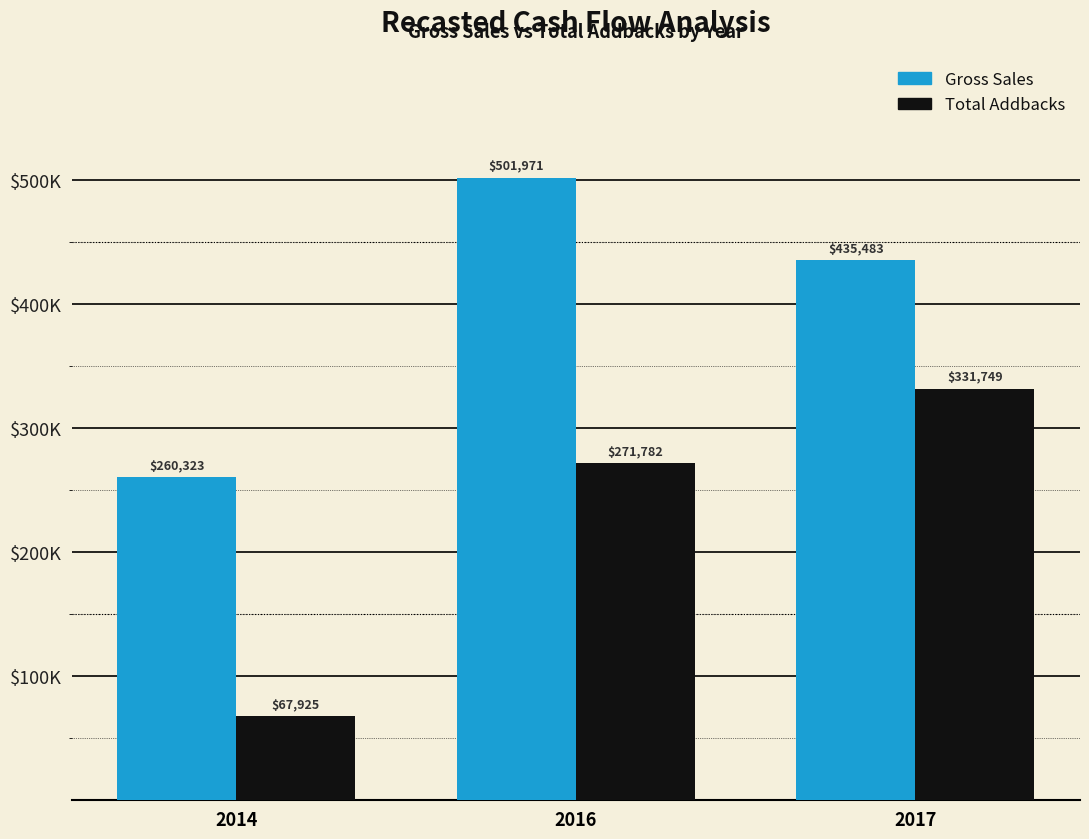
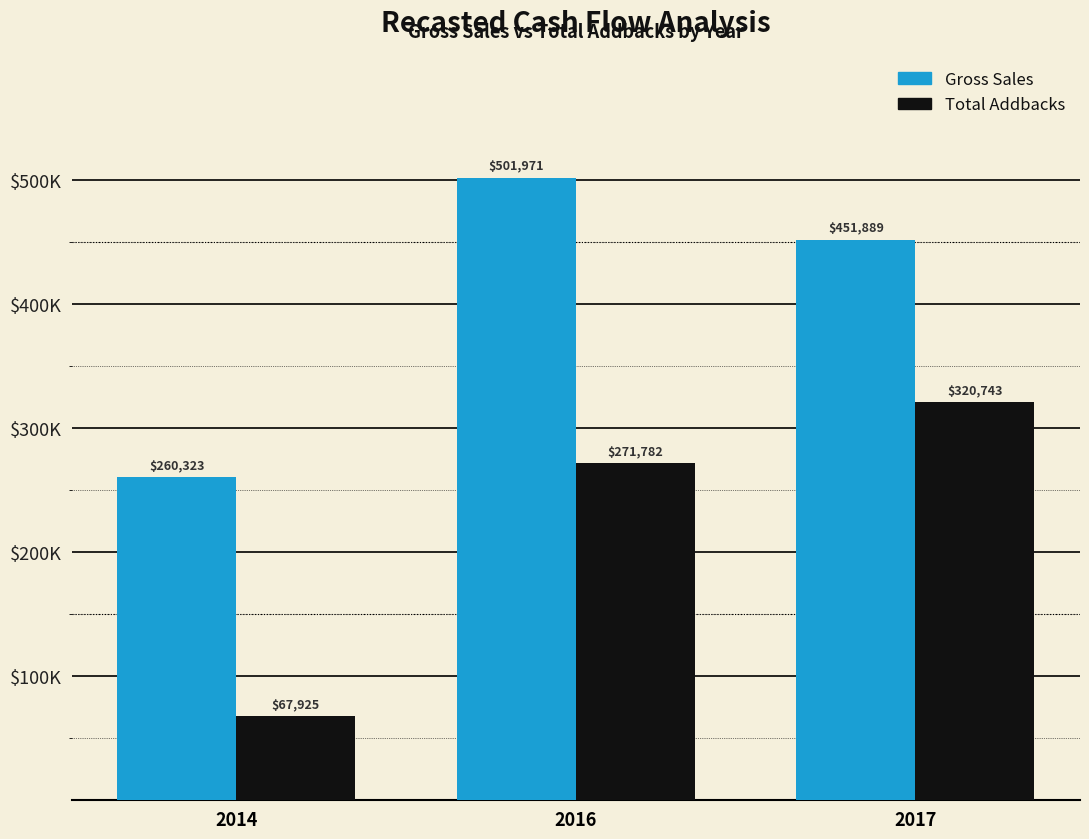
Gross Sales, 2017: $435,483 -> $451,889
Total Addbacks, 2017: $331,749 -> $320,743
